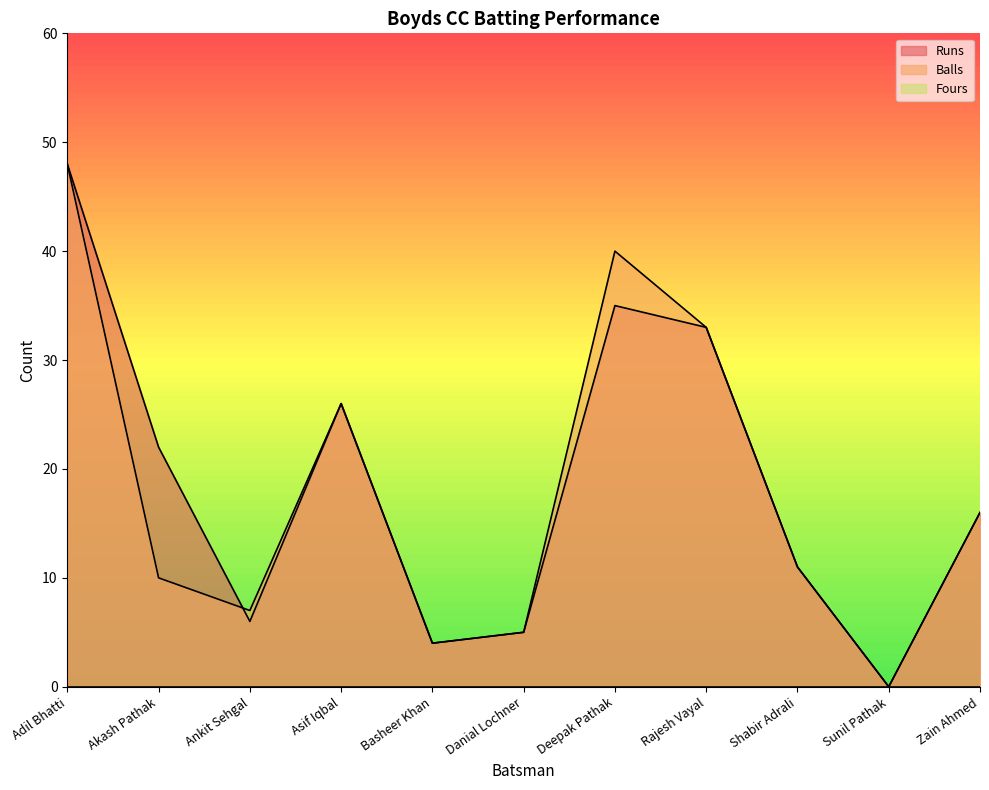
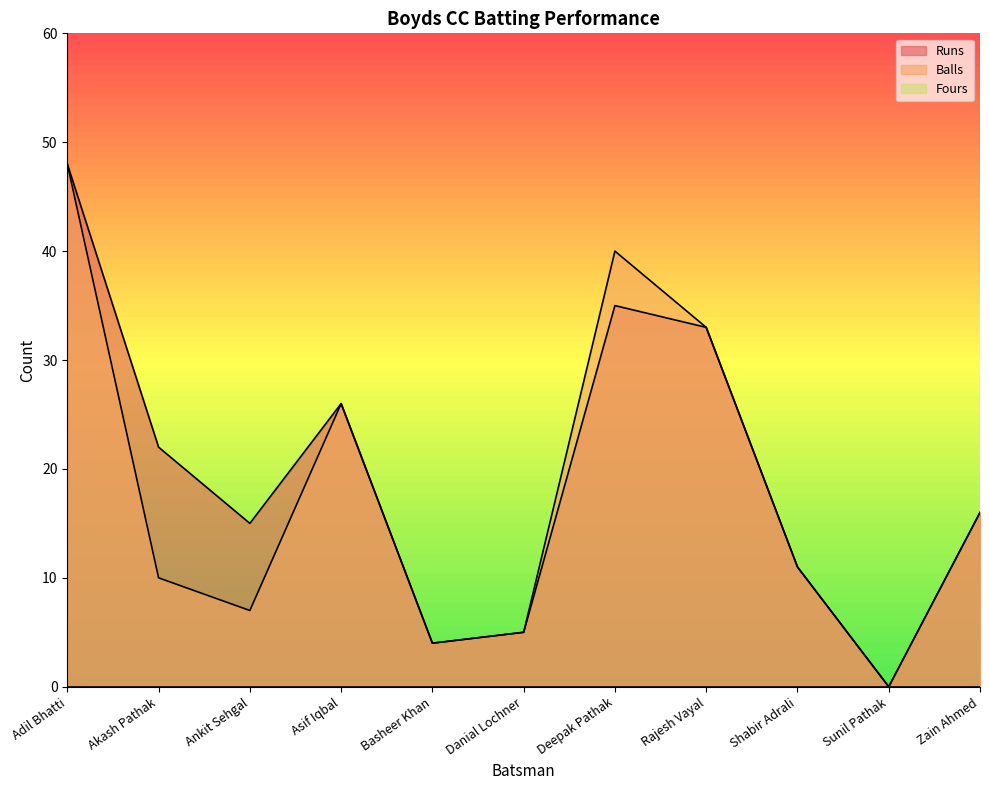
Runs, Ankit Sehgal: 6 -> 15
